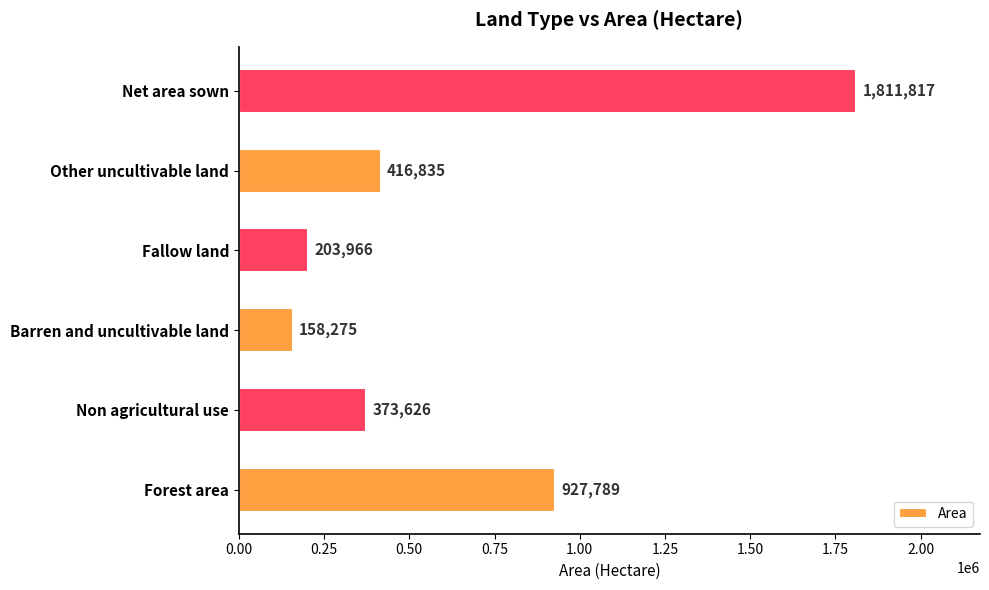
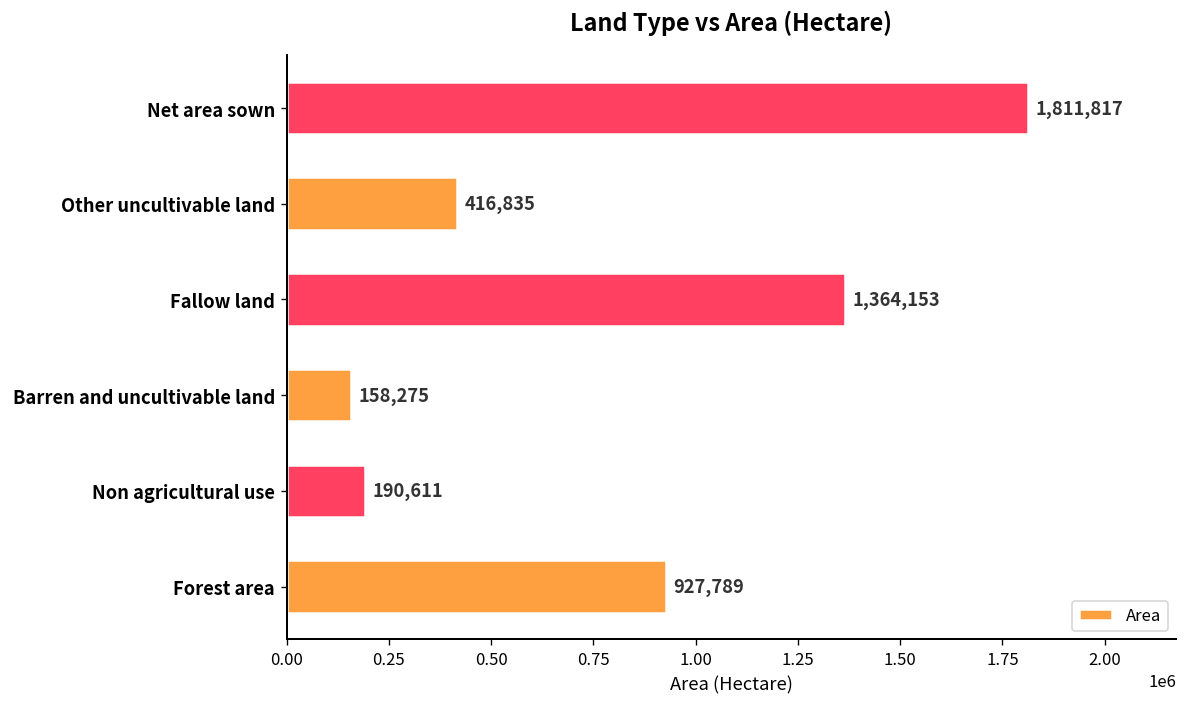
Fallow land: 203,966 -> 1,364,153
Non agricultural use: 373,626 -> 190,611
